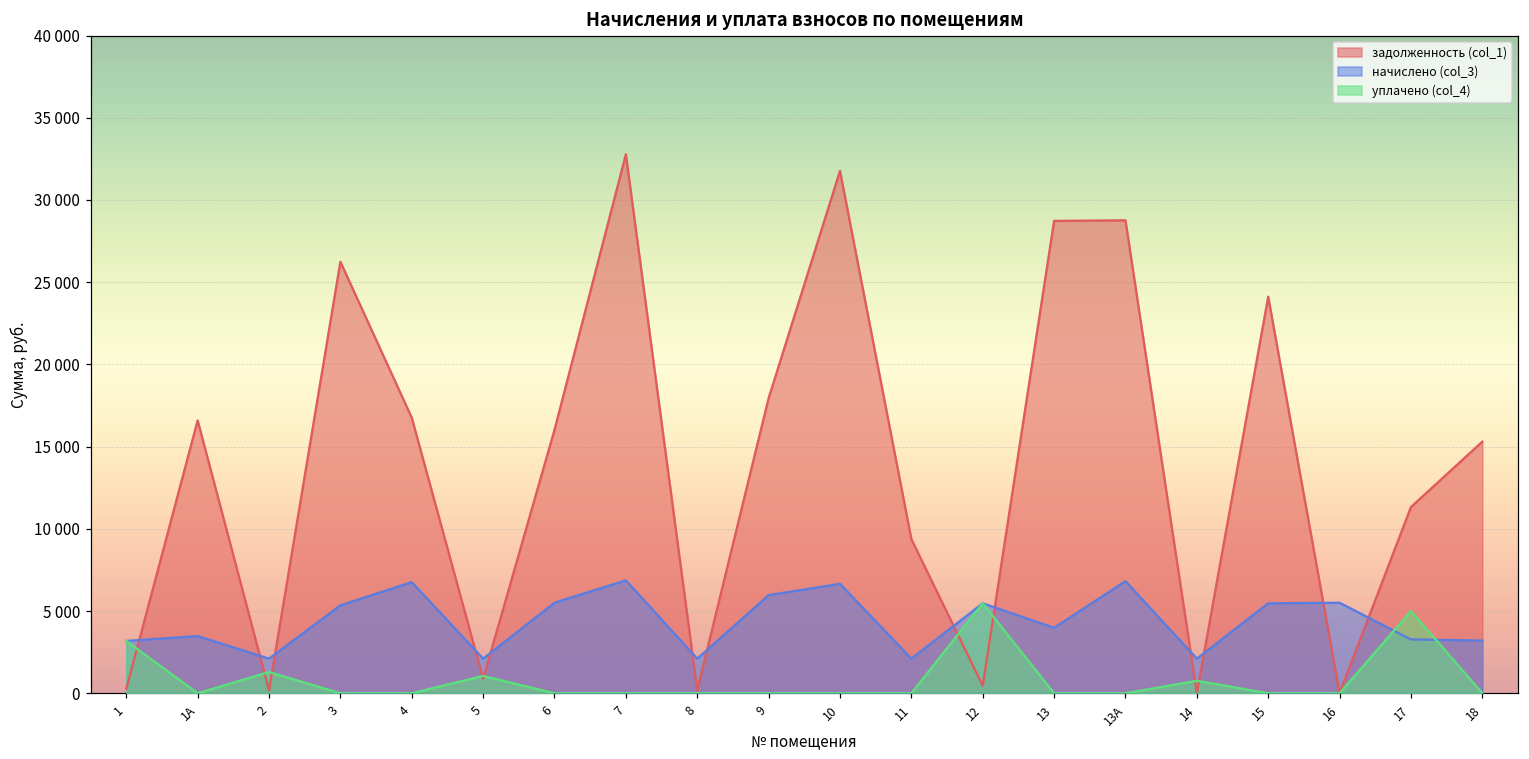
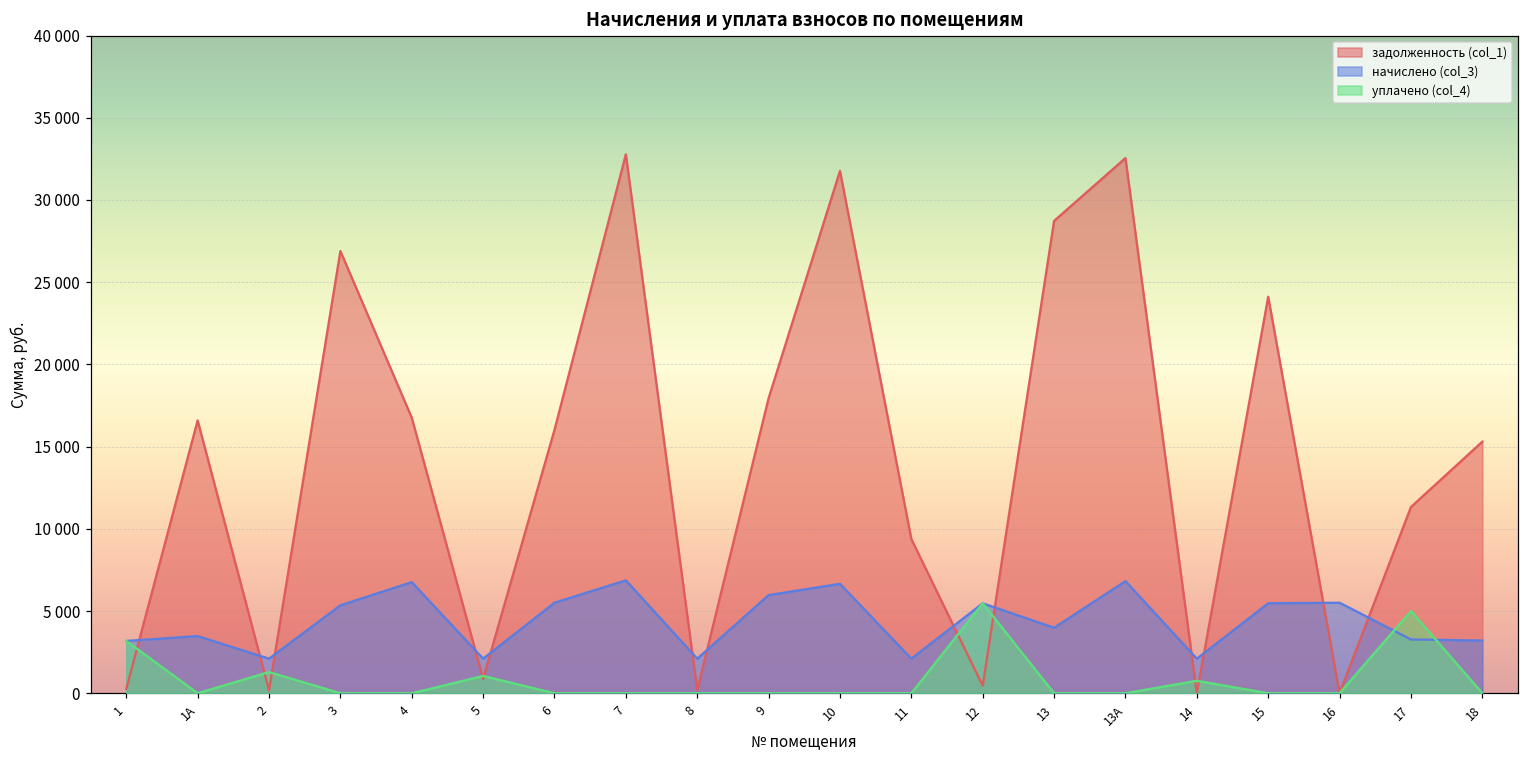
задолженность (col_1), 3: 26200 -> 26900
задолженность (col_1), 13А: 28800 -> 32500
